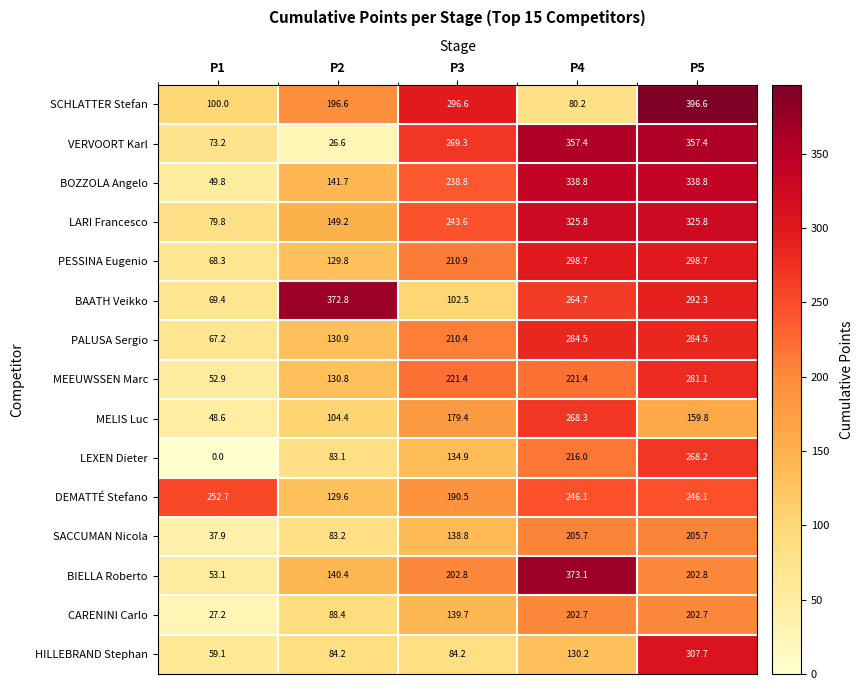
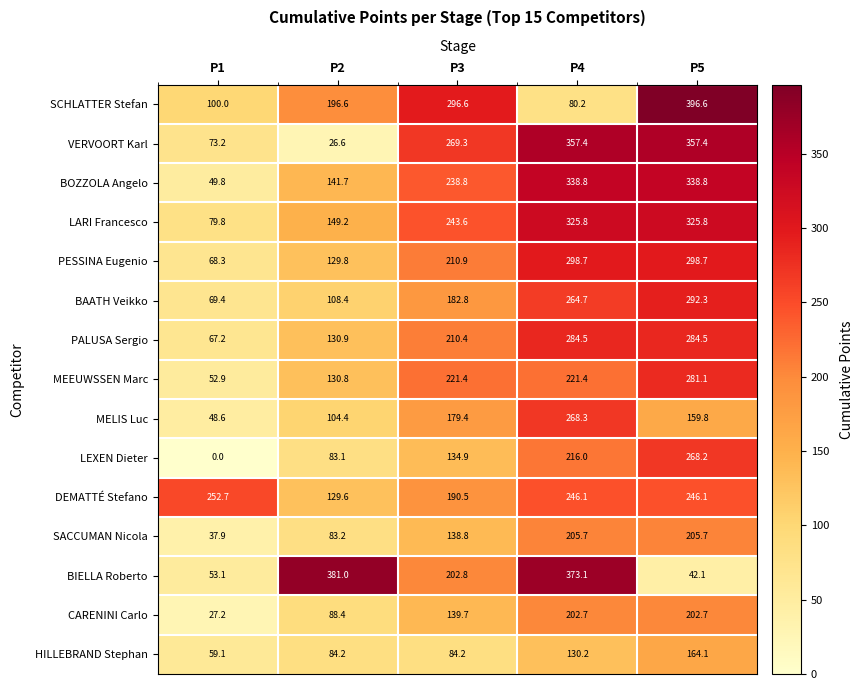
BAATH Veikko, P2: 372.8 -> 108.4
BAATH Veikko, P3: 102.5 -> 182.8
BIELLA Roberto, P2: 140.4 -> 381.0
BIELLA Roberto, P5: 202.8 -> 42.1
HILLEBRAND Stephan, P5: 307.7 -> 164.1
